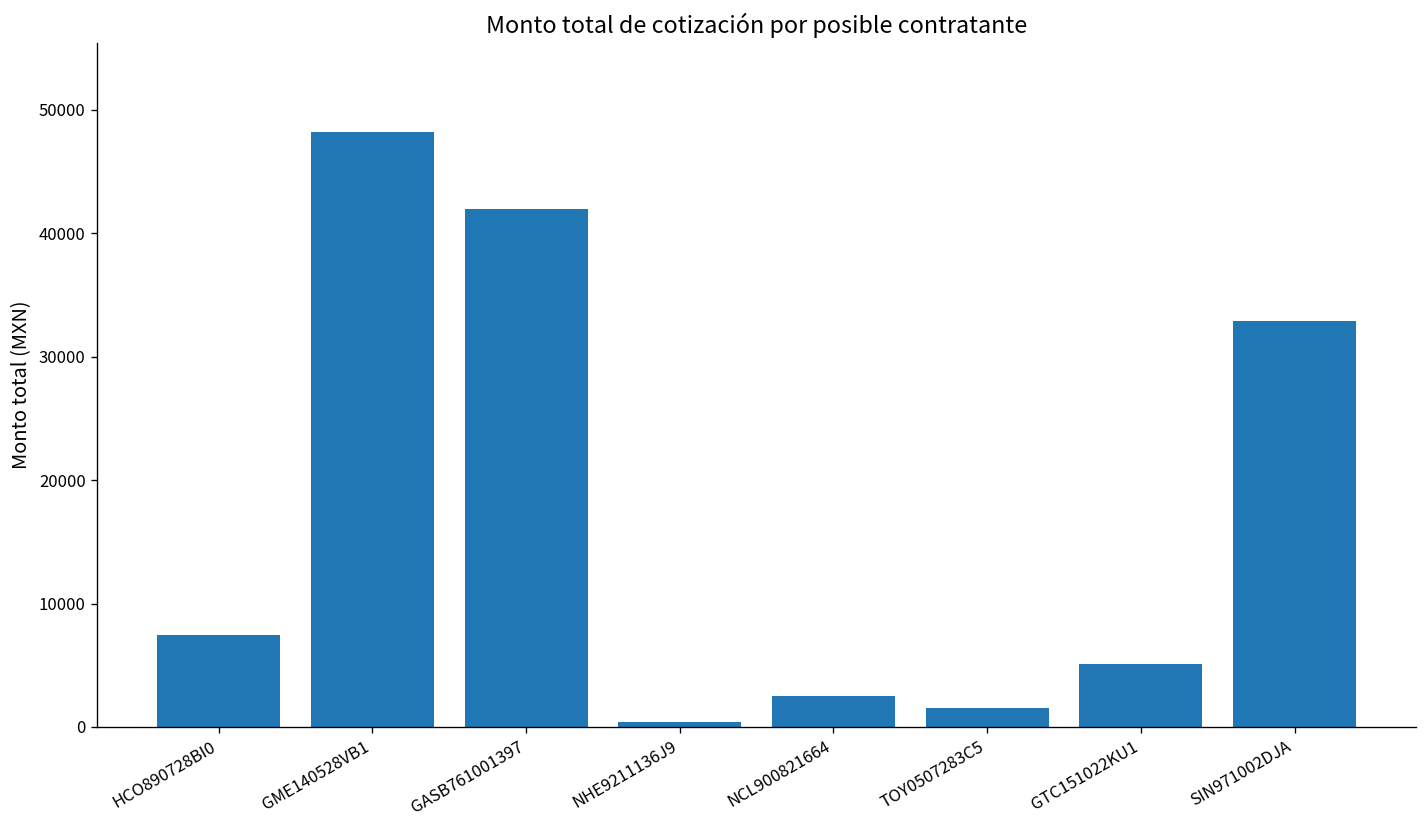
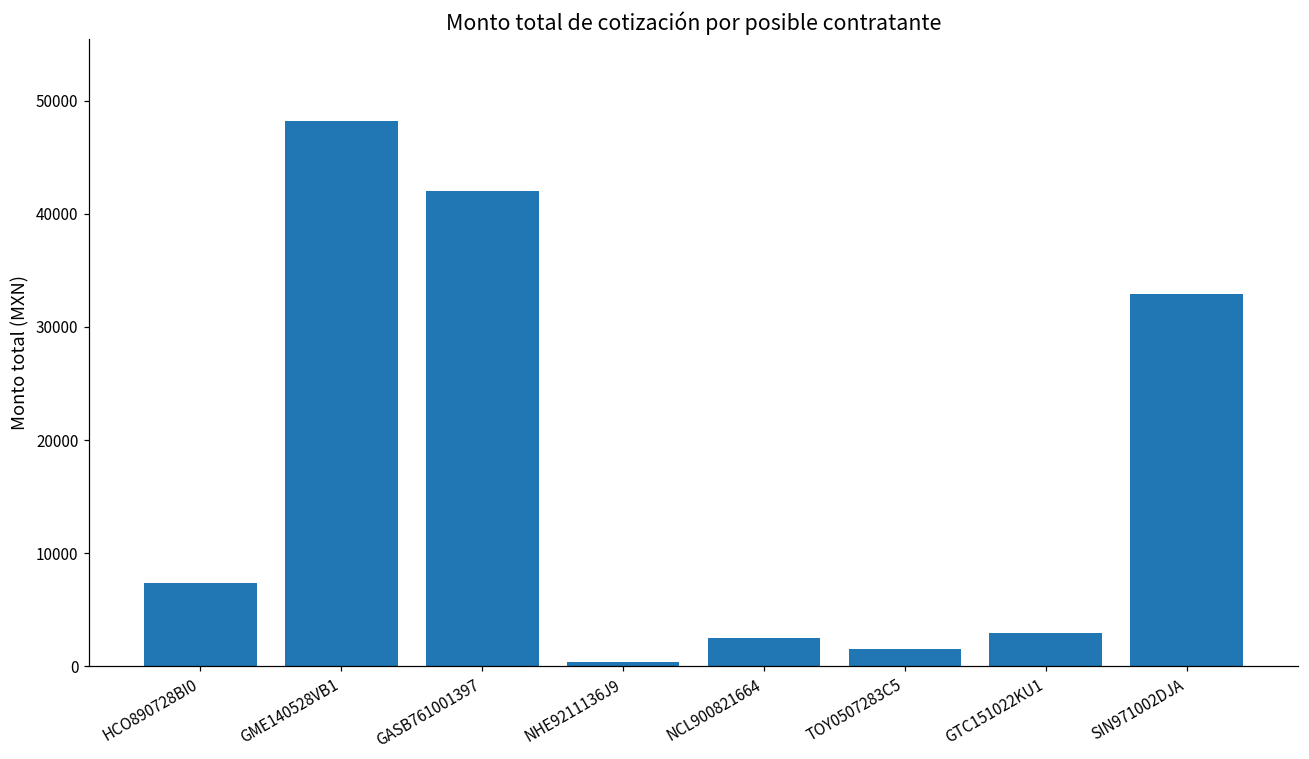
GTC151022KU1: 5100 -> 2900
